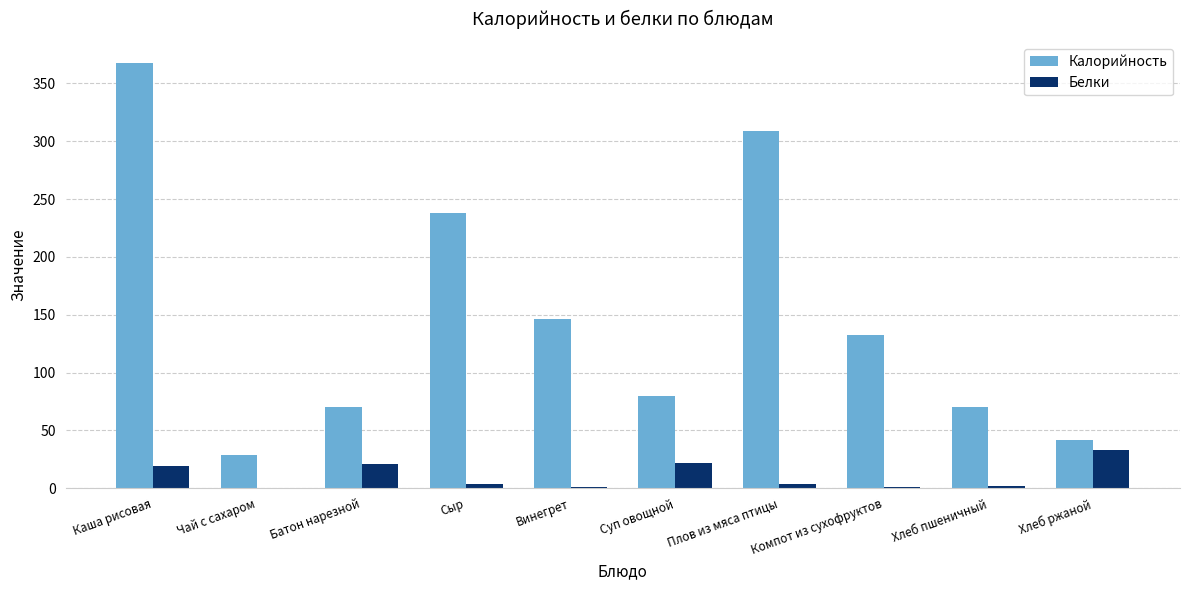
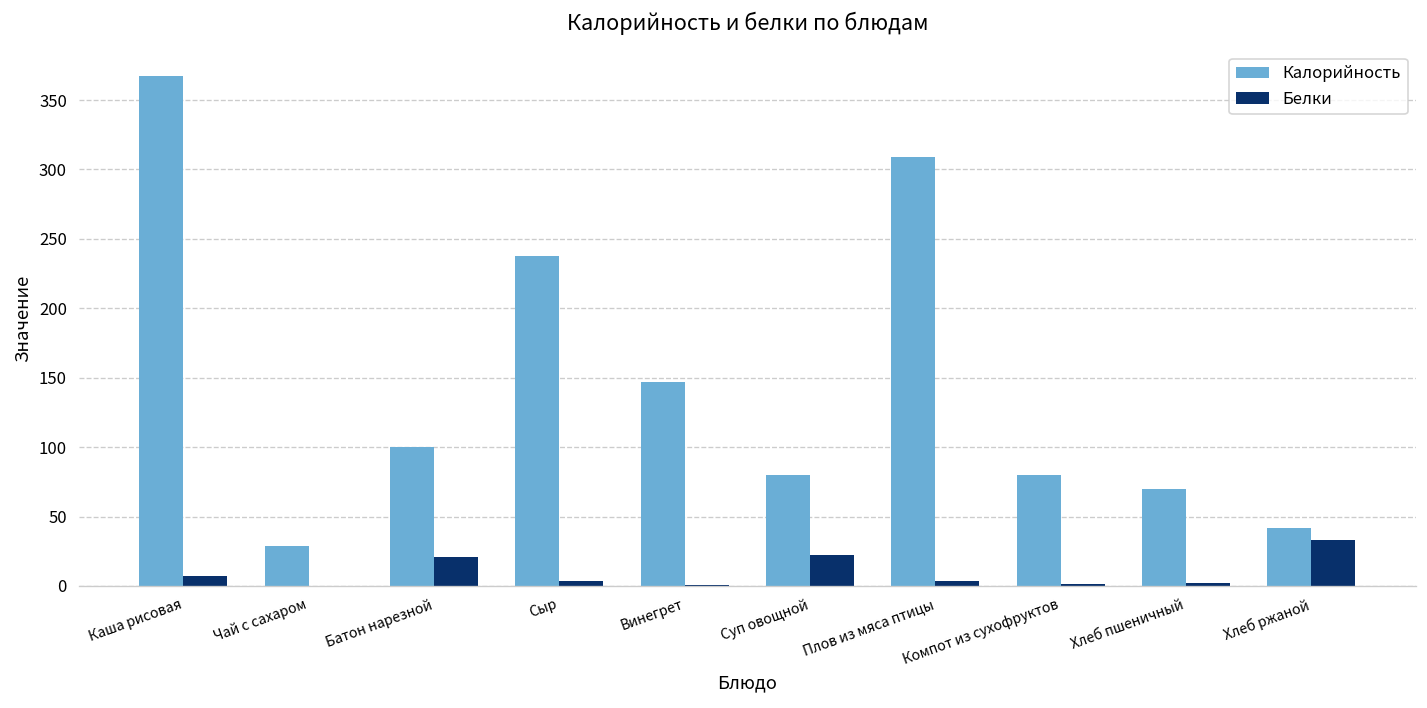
Белки, Каша рисовая: 19 -> 8
Калорийность, Батон нарезной: 70 -> 100
Калорийность, Компот из сухофруктов: 132 -> 80
